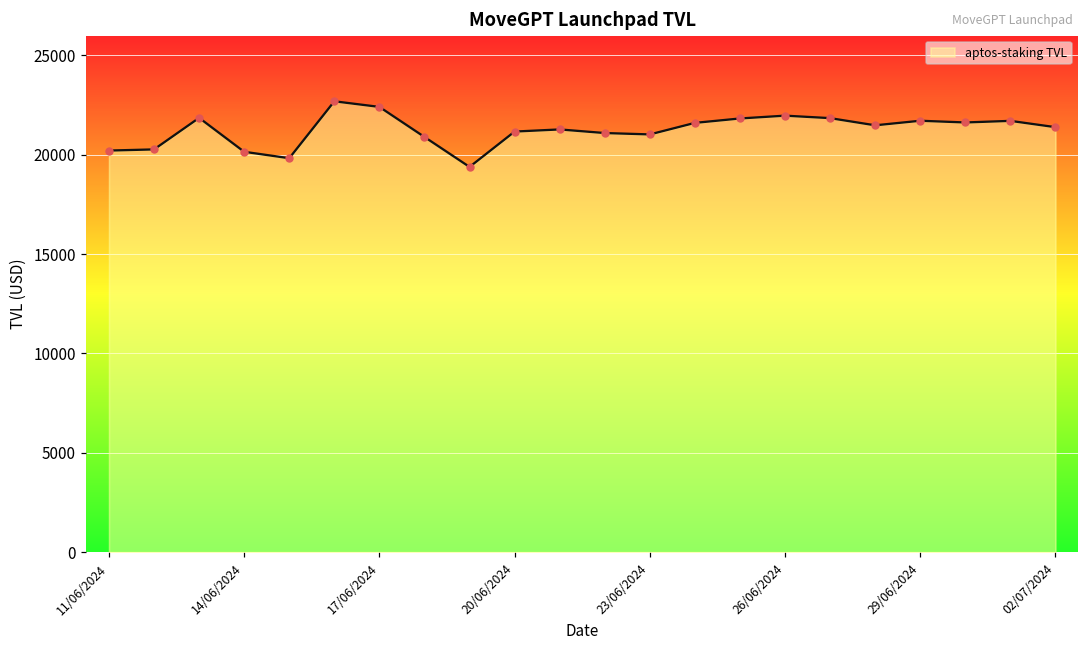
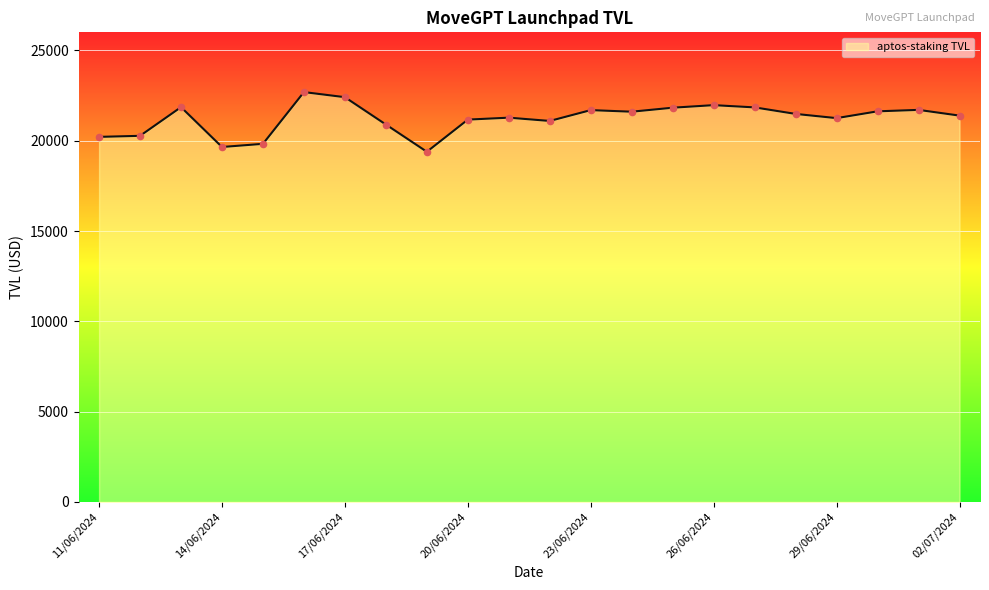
14/06/2024: 20200 -> 19700
23/06/2024: 21000 -> 21700
29/06/2024: 21700 -> 21200
